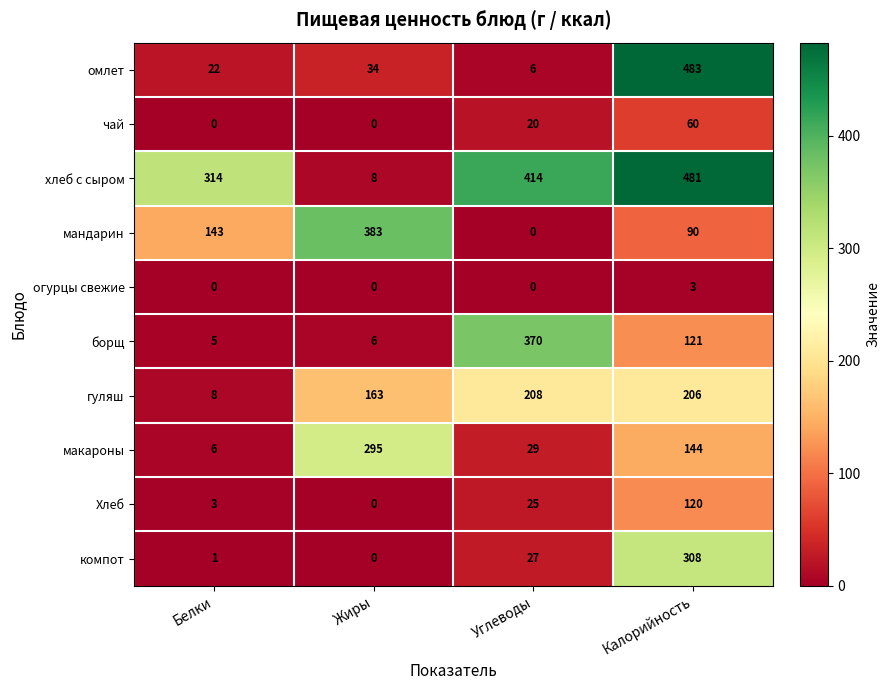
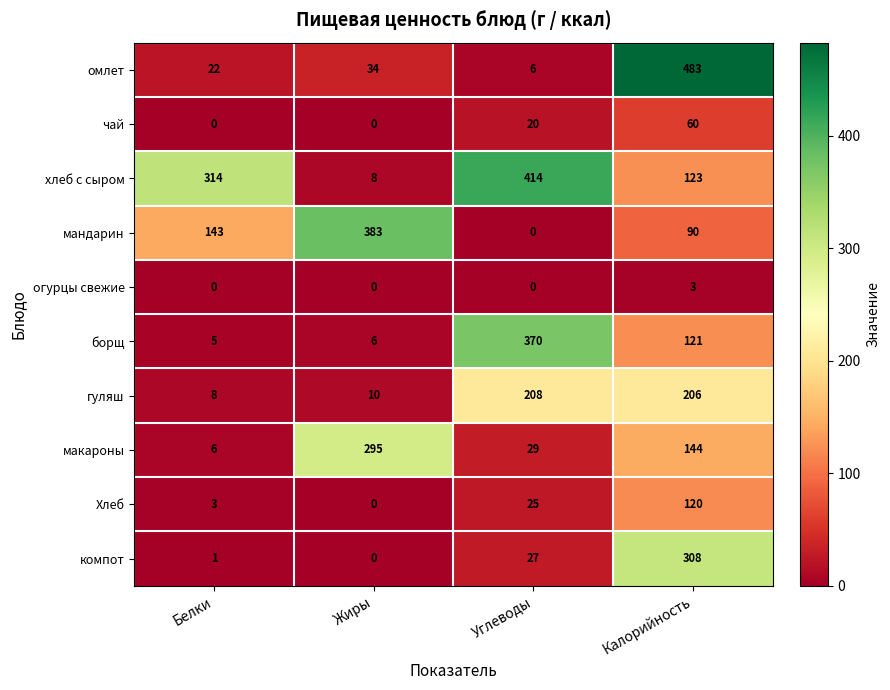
хлеб с сыром, Калорийность: 481 -> 123
гуляш, Жиры: 163 -> 10
